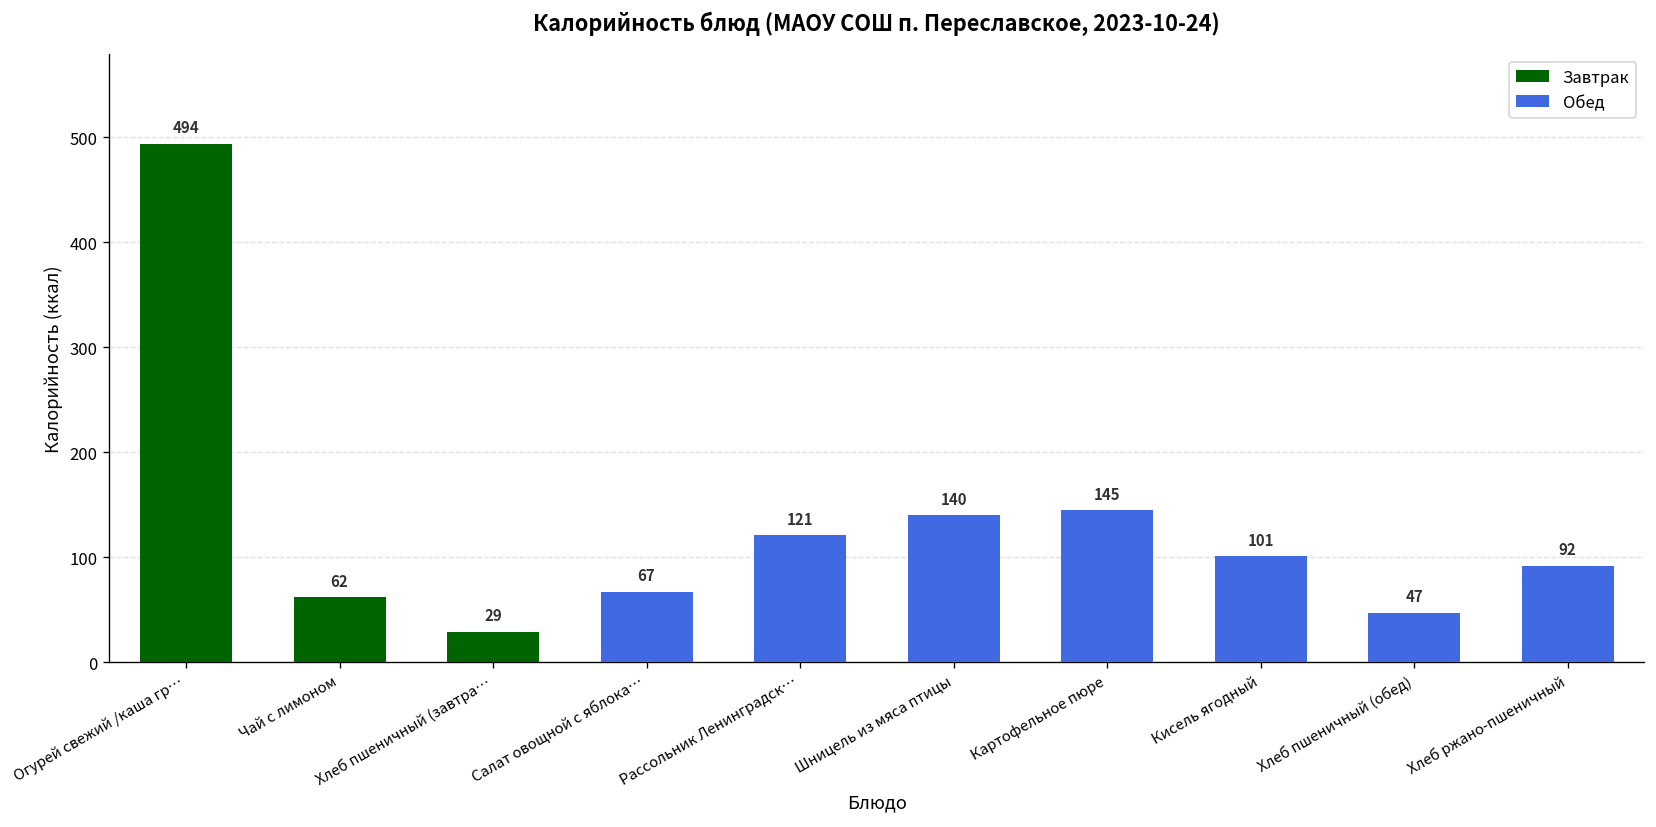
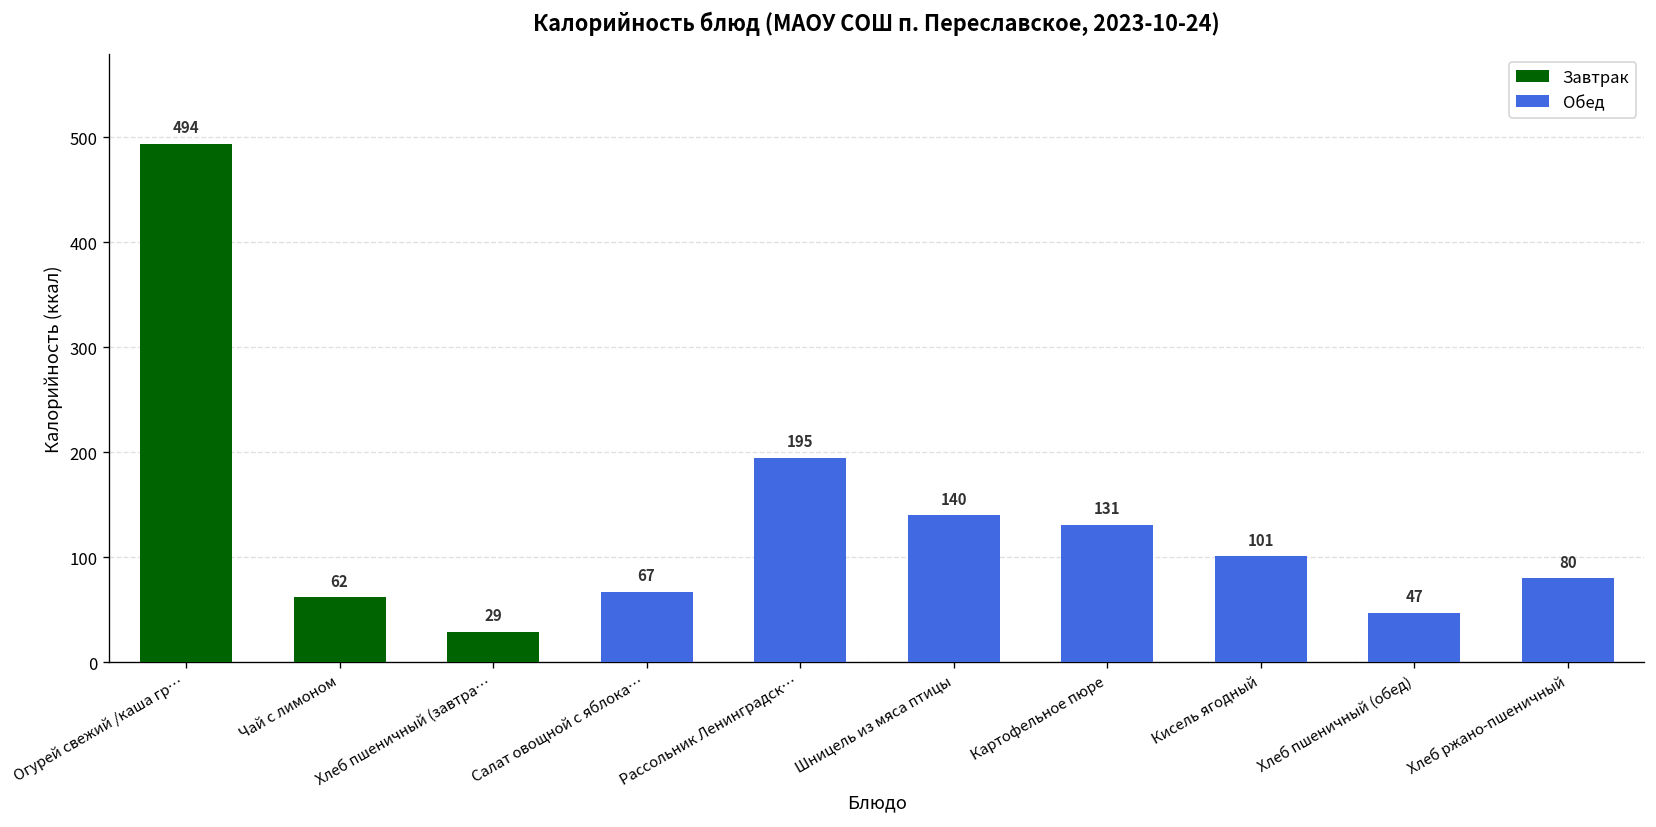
Рассольник Ленинградск…: 121 -> 195
Картофельное пюре: 145 -> 131
Хлеб ржано-пшеничный: 92 -> 80
